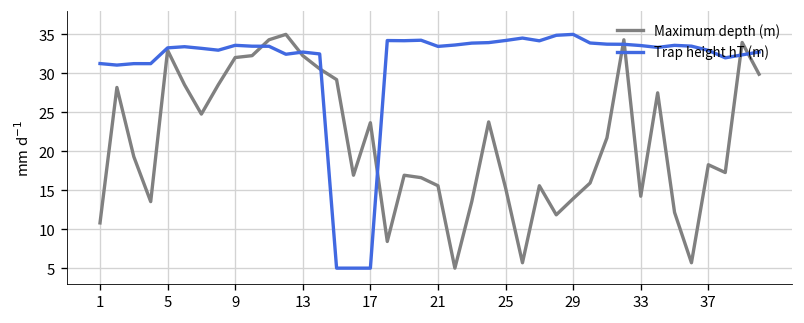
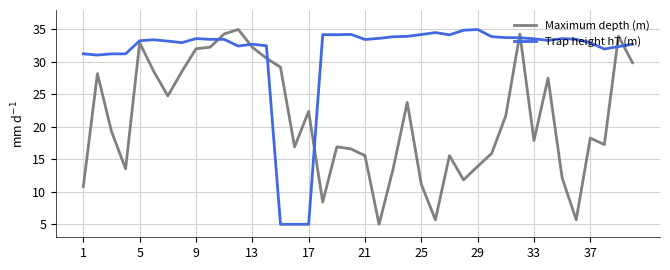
Maximum depth (m), 17: 24 -> 22
Maximum depth (m), 25: 15 -> 11
Maximum depth (m), 33: 14 -> 18
